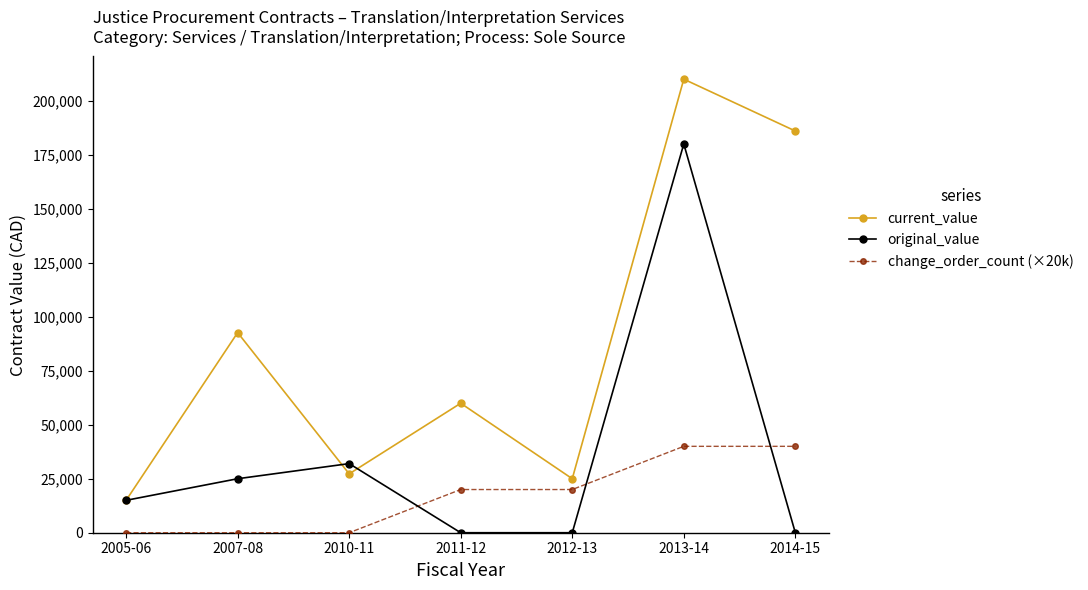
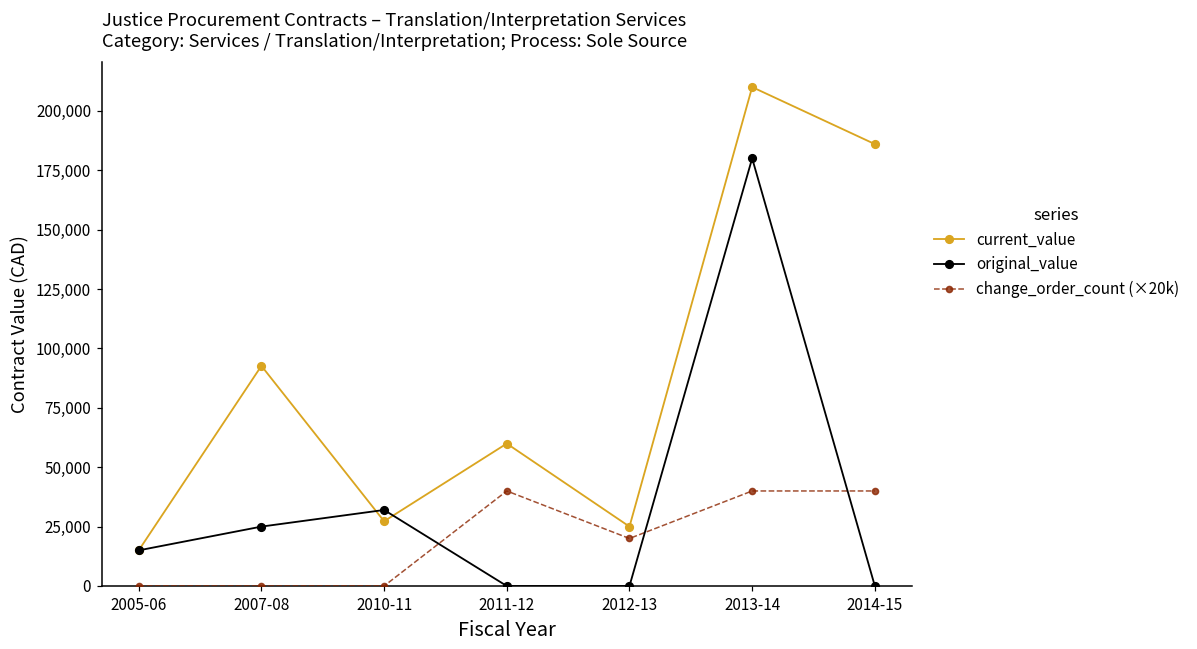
change_order_count (×20k), 2011-12: 20,000 -> 40,000
